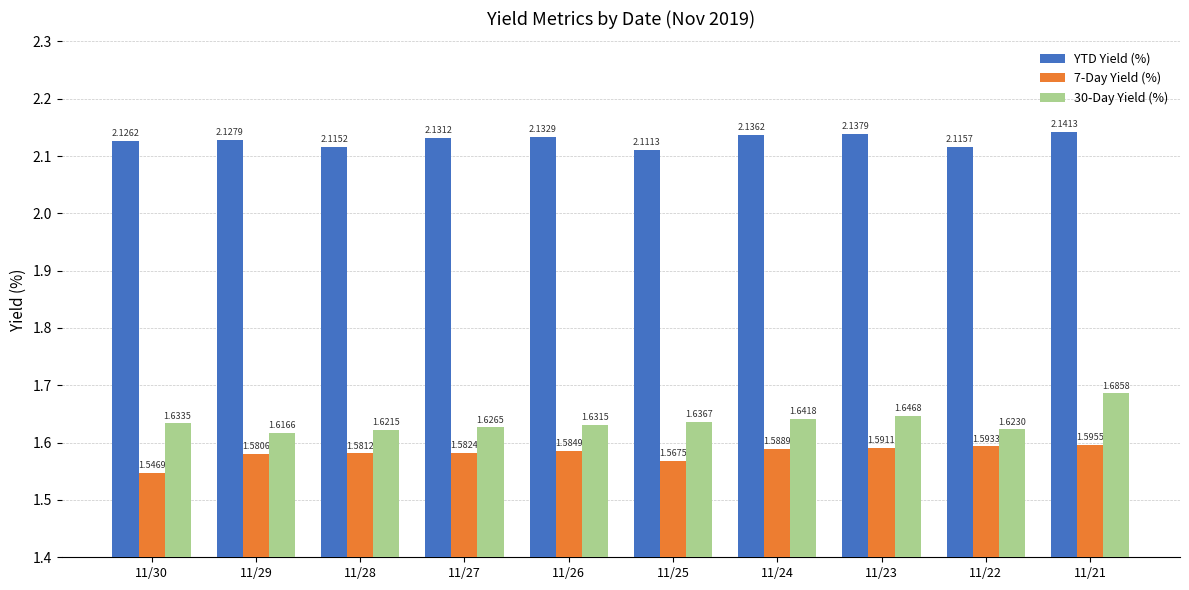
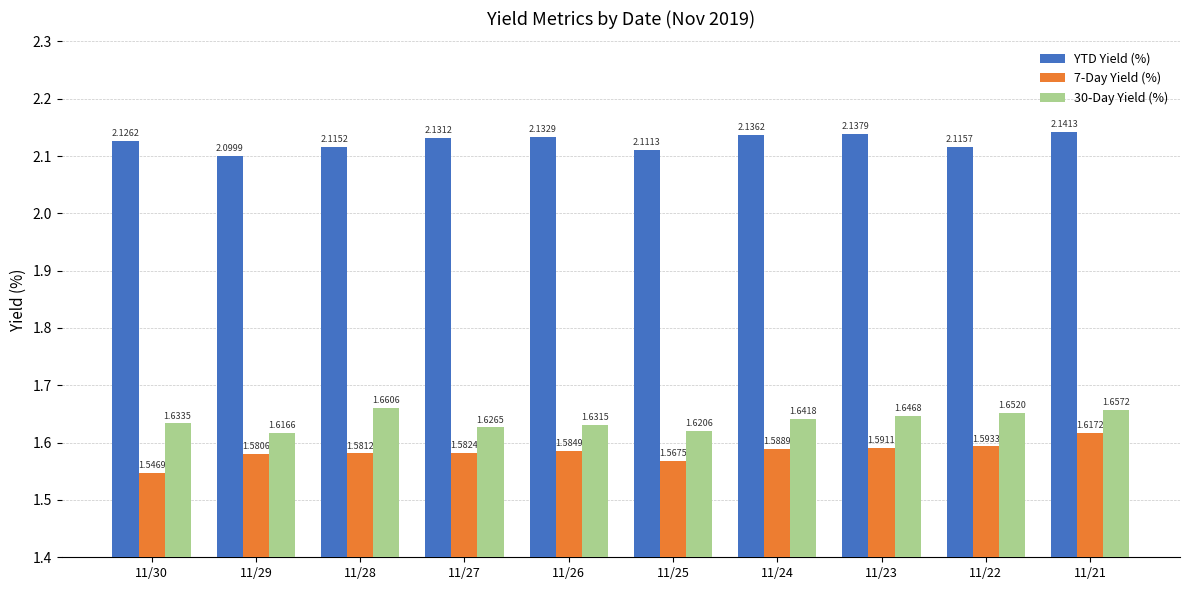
YTD Yield (%), 11/29: 2.1279 -> 2.0999
30-Day Yield (%), 11/28: 1.6215 -> 1.6606
30-Day Yield (%), 11/25: 1.6367 -> 1.6206
30-Day Yield (%), 11/22: 1.6230 -> 1.6520
7-Day Yield (%), 11/21: 1.5955 -> 1.6172
30-Day Yield (%), 11/21: 1.6858 -> 1.6572
